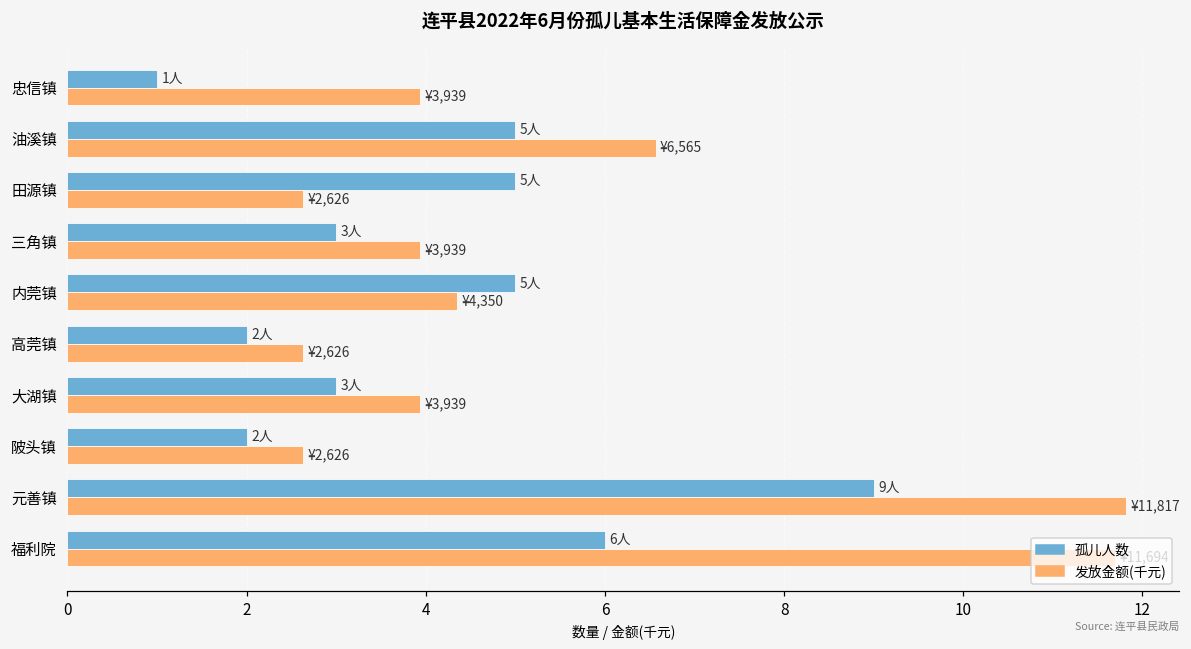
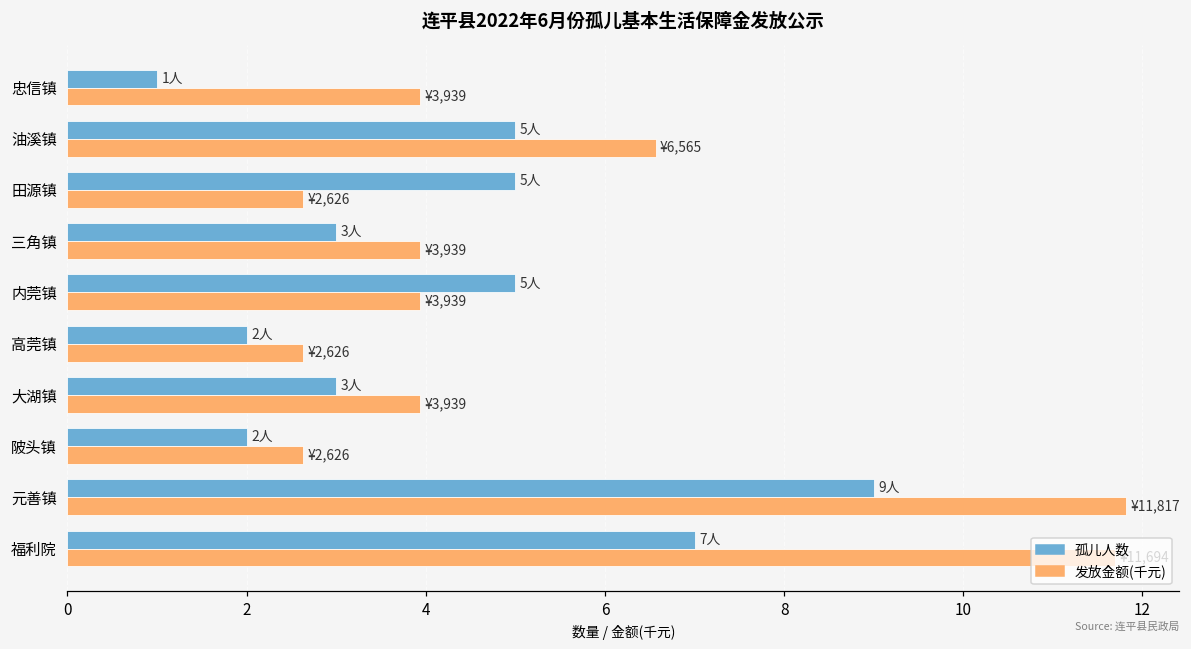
发放金额(千元), 内莞镇: ¥4,350 -> ¥3,939
孤儿人数, 福利院: 6人 -> 7人
